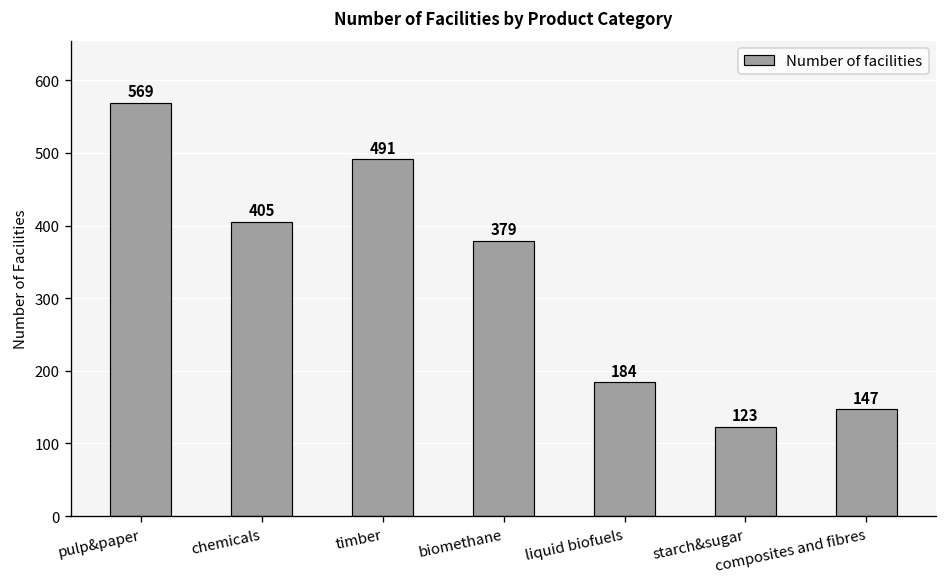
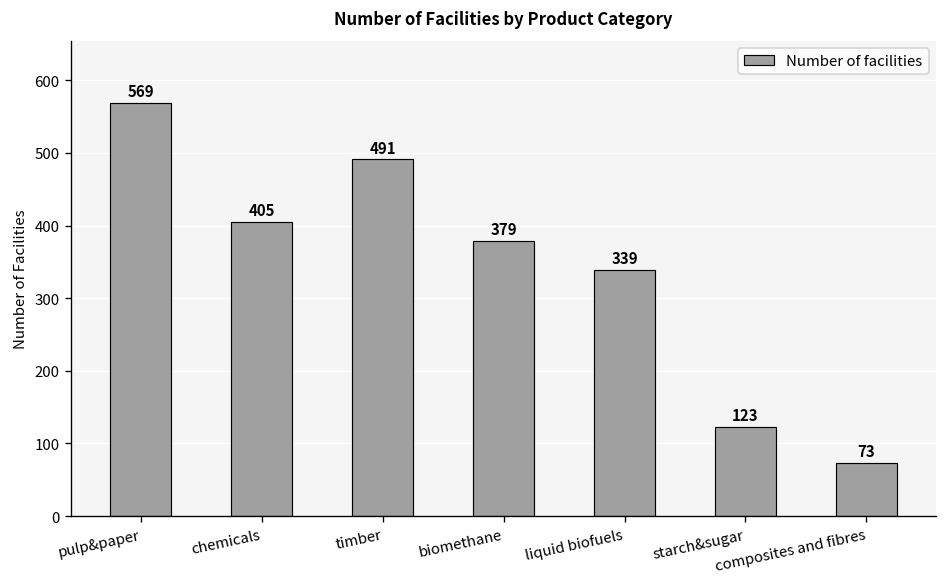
liquid biofuels: 184 -> 339
composites and fibres: 147 -> 73
